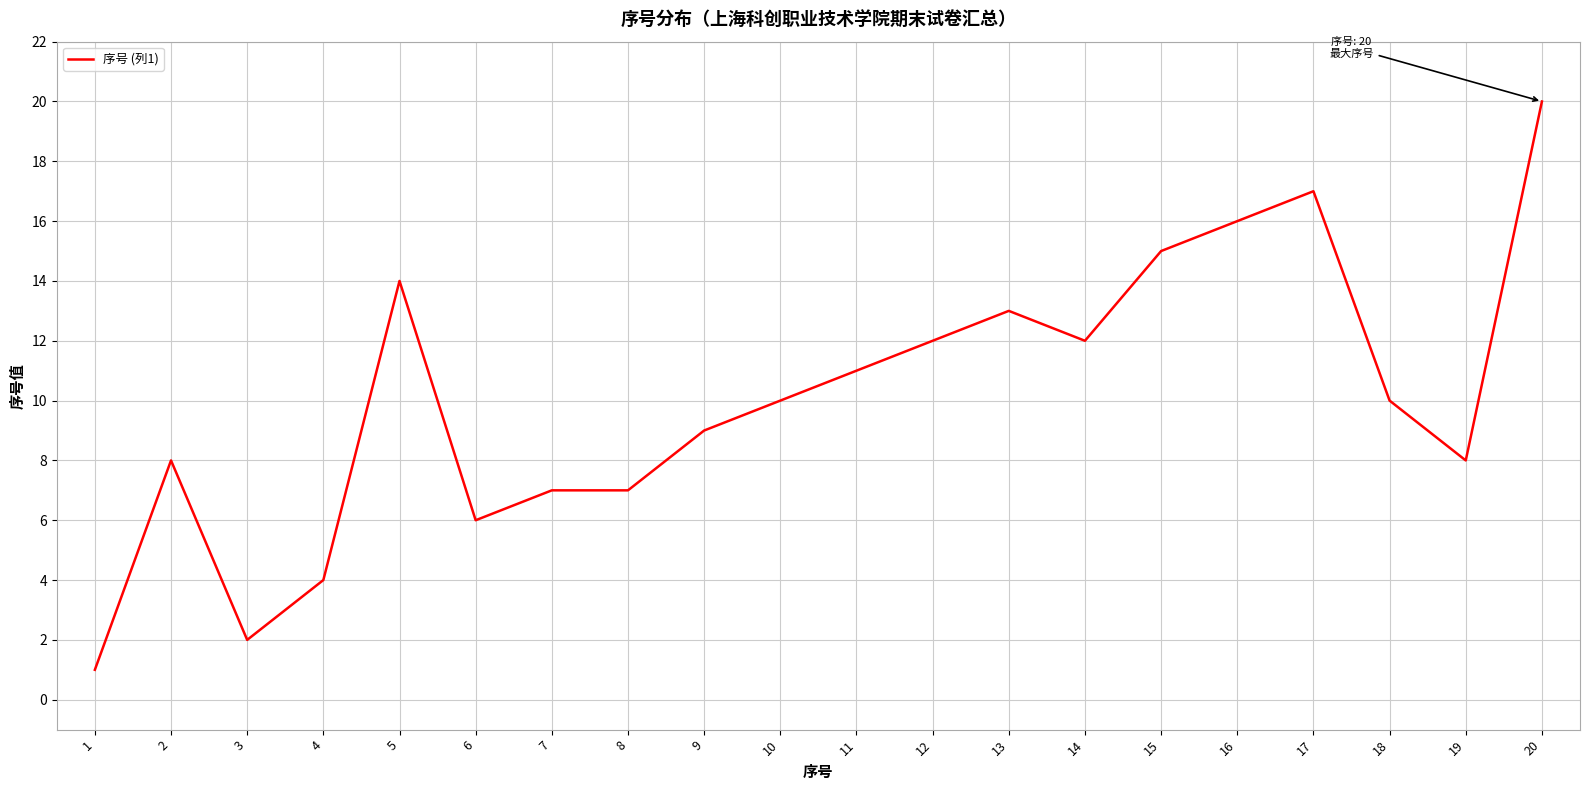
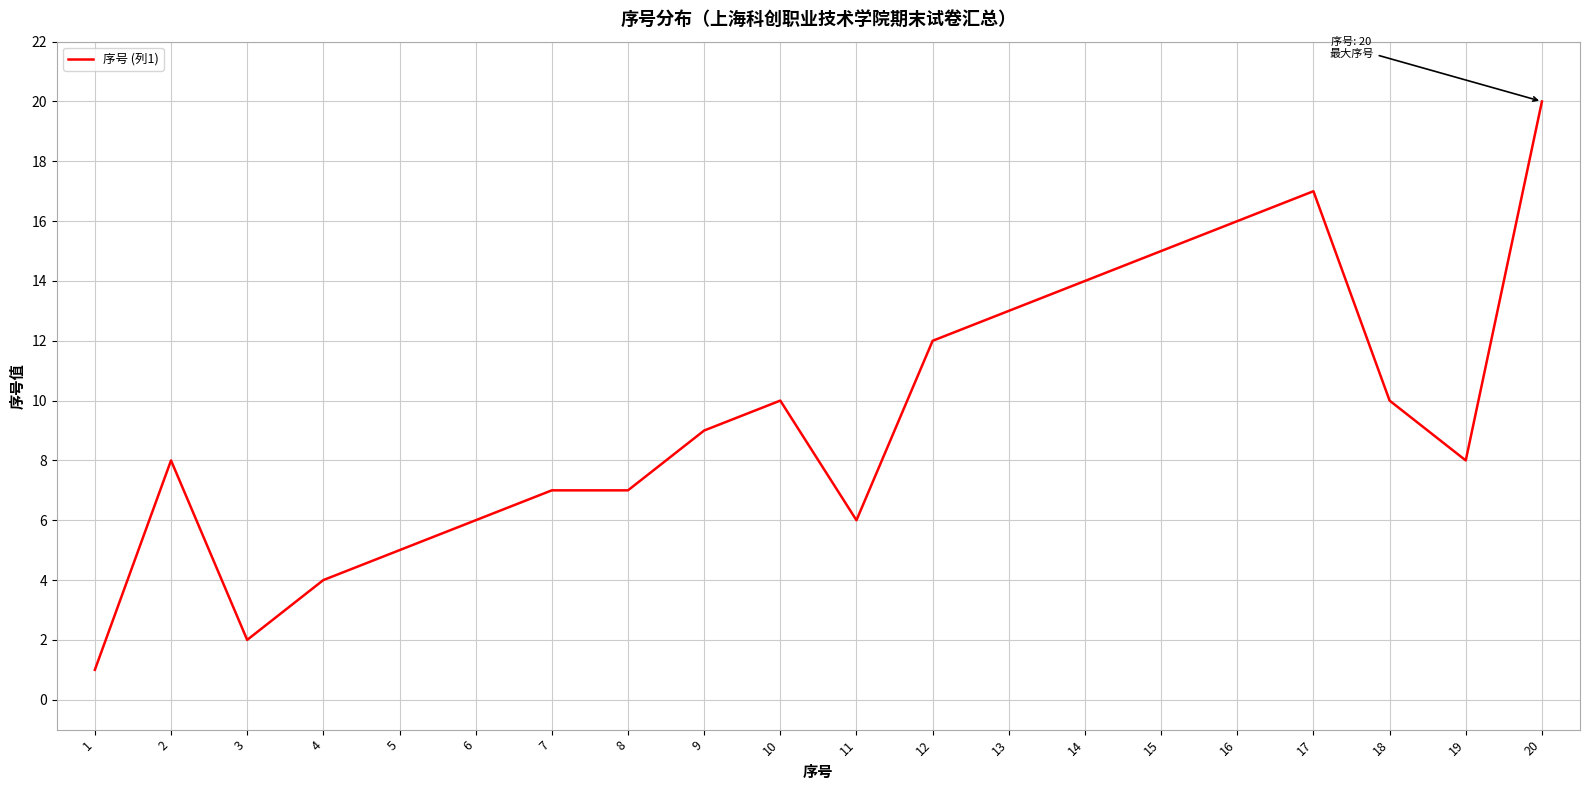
5: 14 -> 5
11: 11 -> 6
14: 12 -> 14
